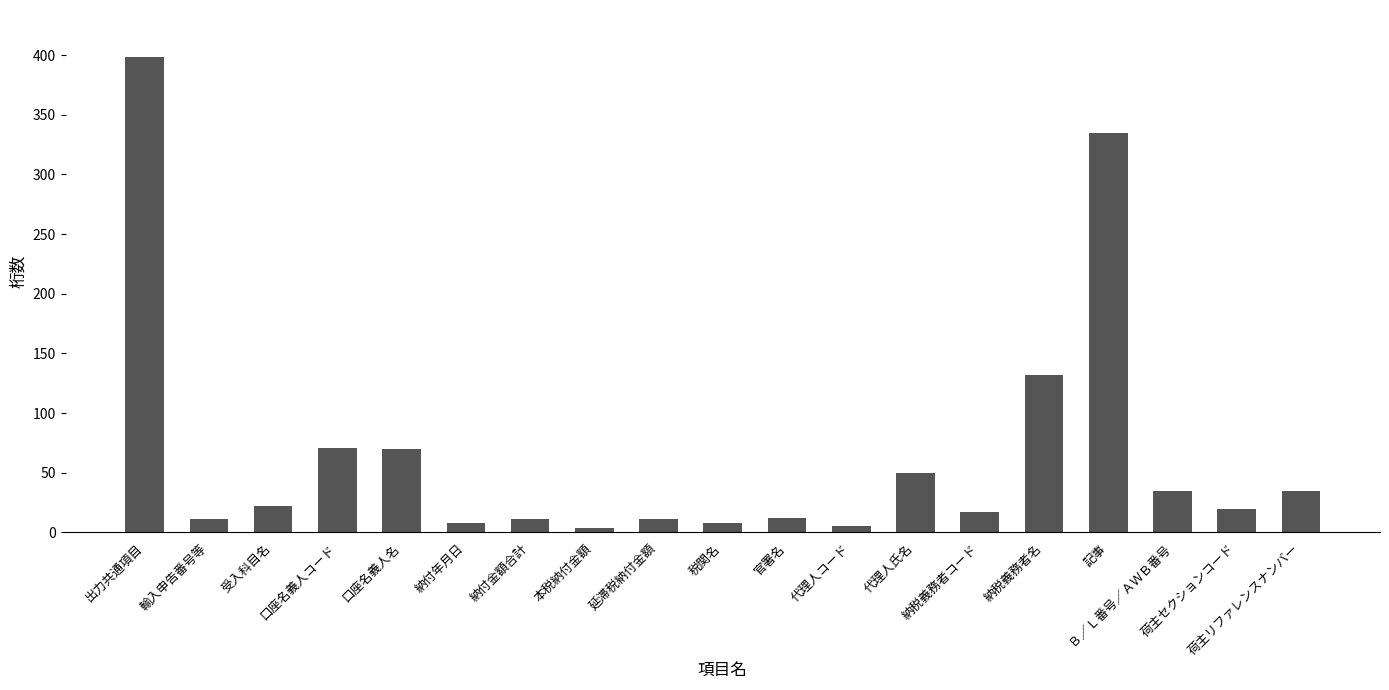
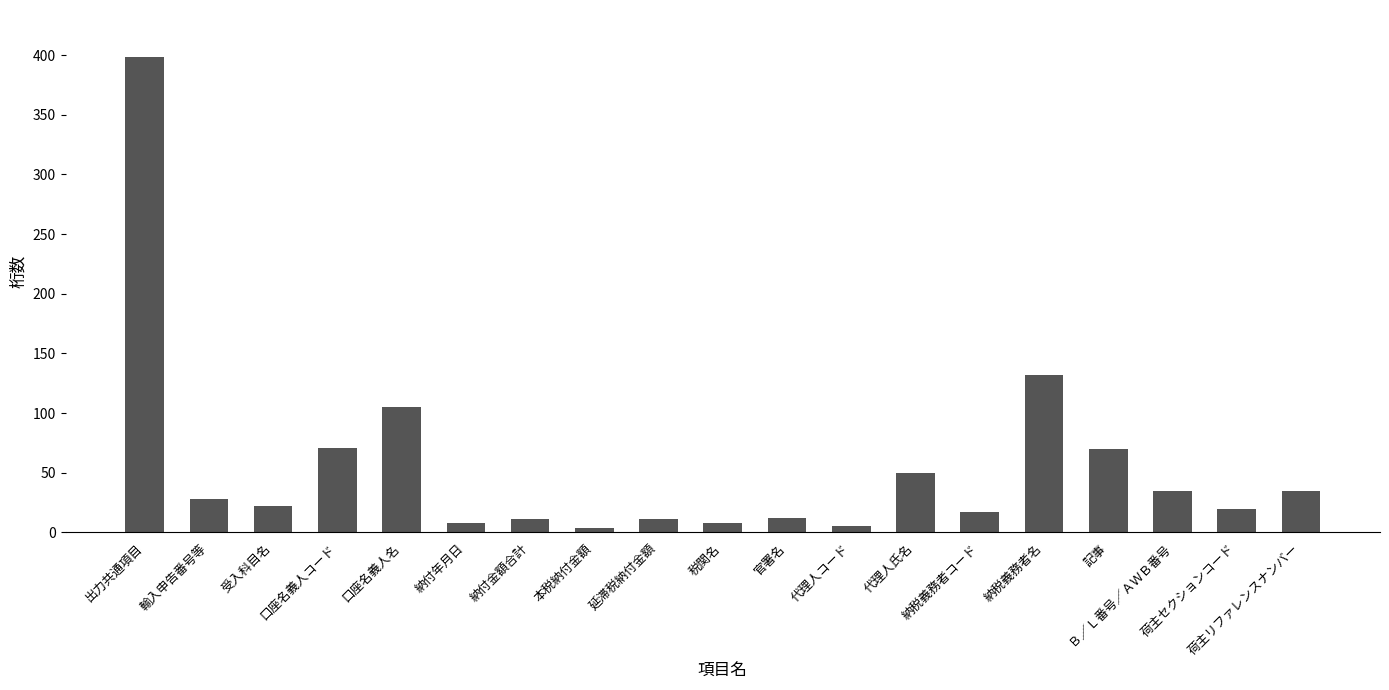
輸入申告番号等: 11 -> 28
口座名義人名: 70 -> 105
記事: 335 -> 70
